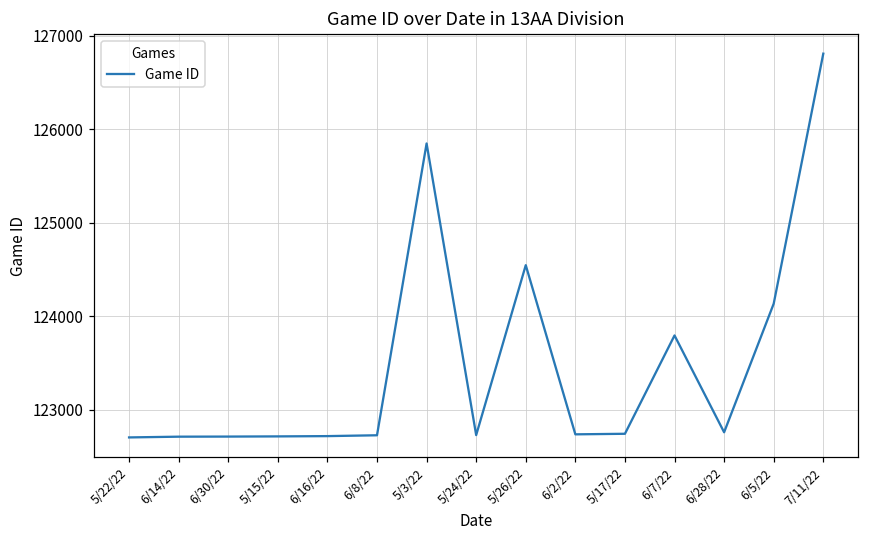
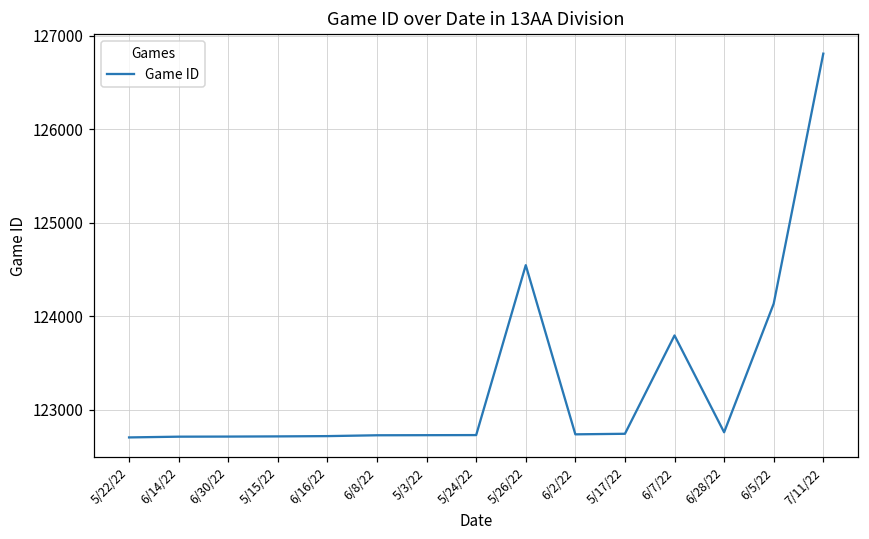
5/3/22: 125900 -> 122700
